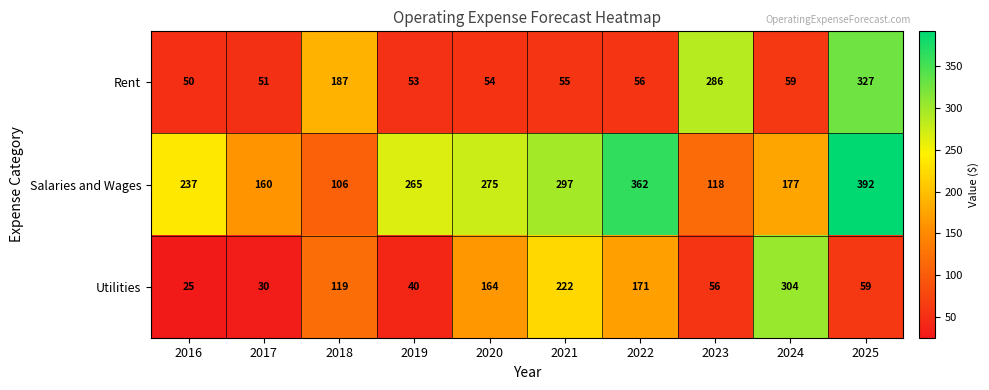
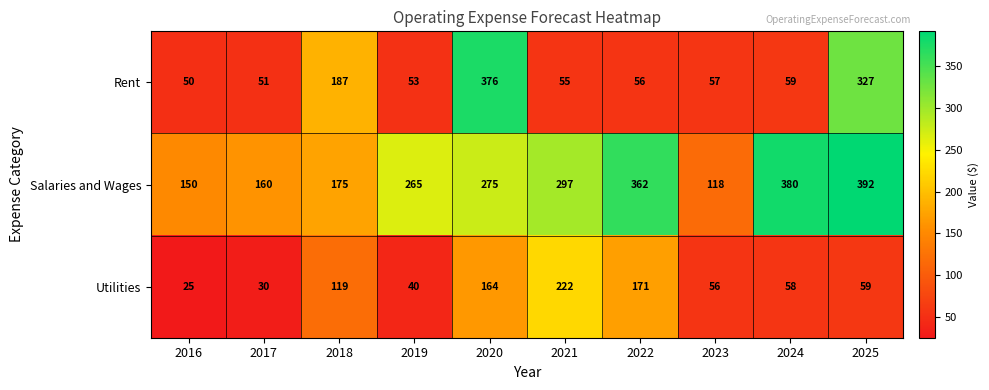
Rent, 2020: 54 -> 376
Rent, 2023: 286 -> 57
Salaries and Wages, 2016: 237 -> 150
Salaries and Wages, 2018: 106 -> 175
Salaries and Wages, 2024: 177 -> 380
Utilities, 2024: 304 -> 58
